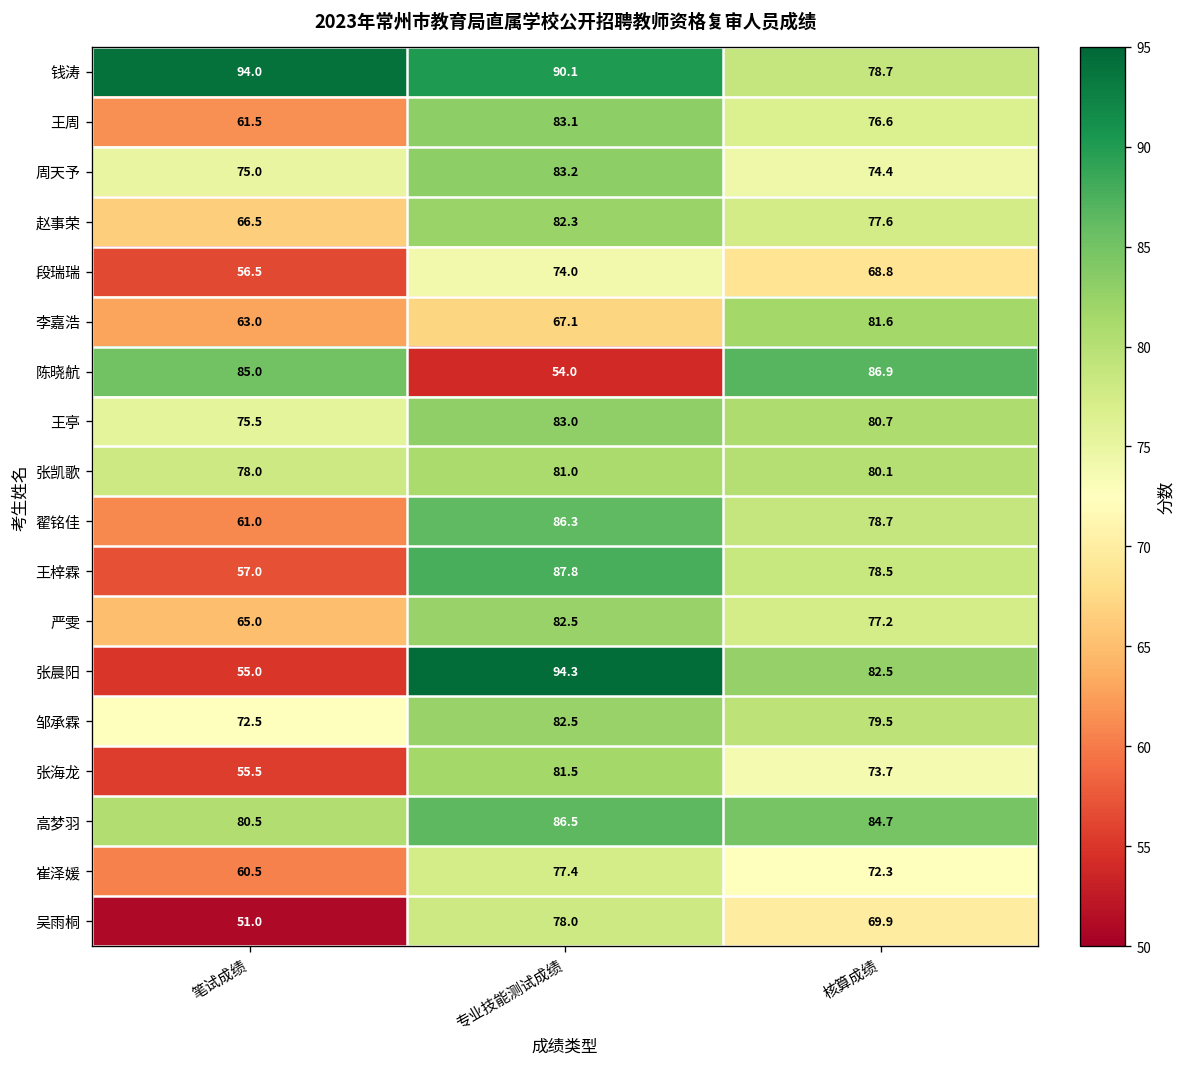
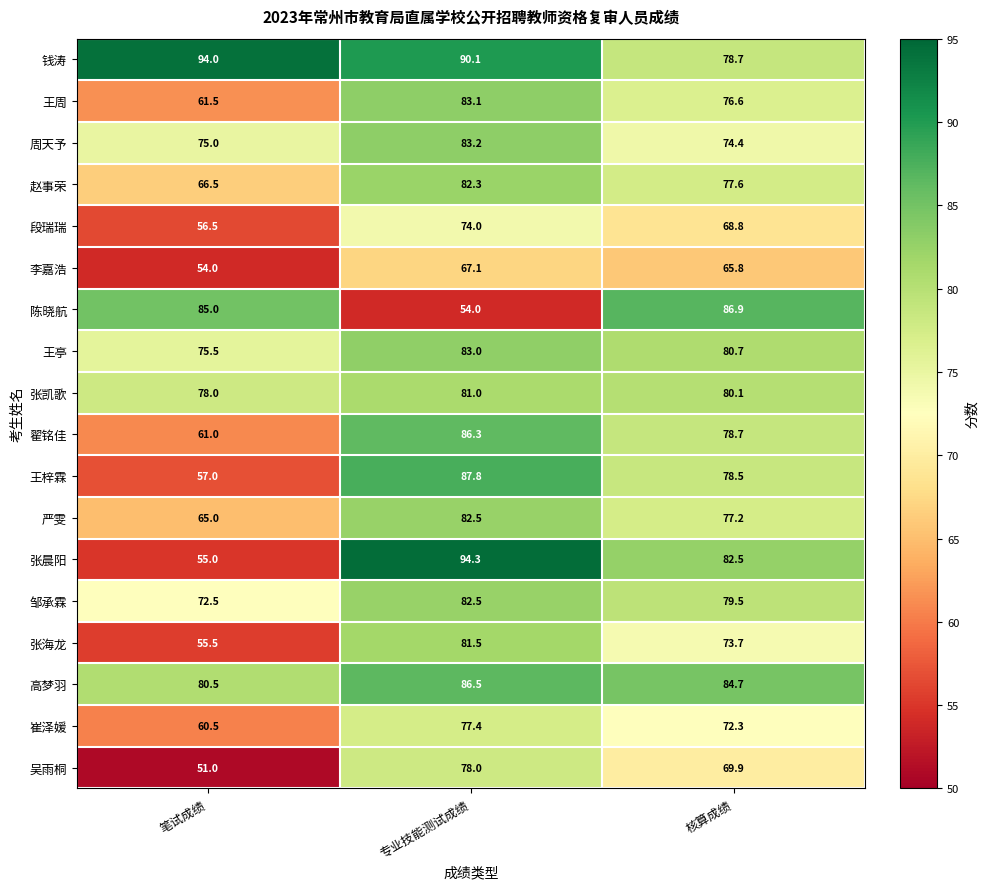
李嘉浩, 笔试成绩: 63.0 -> 54.0
李嘉浩, 核算成绩: 81.6 -> 65.8
